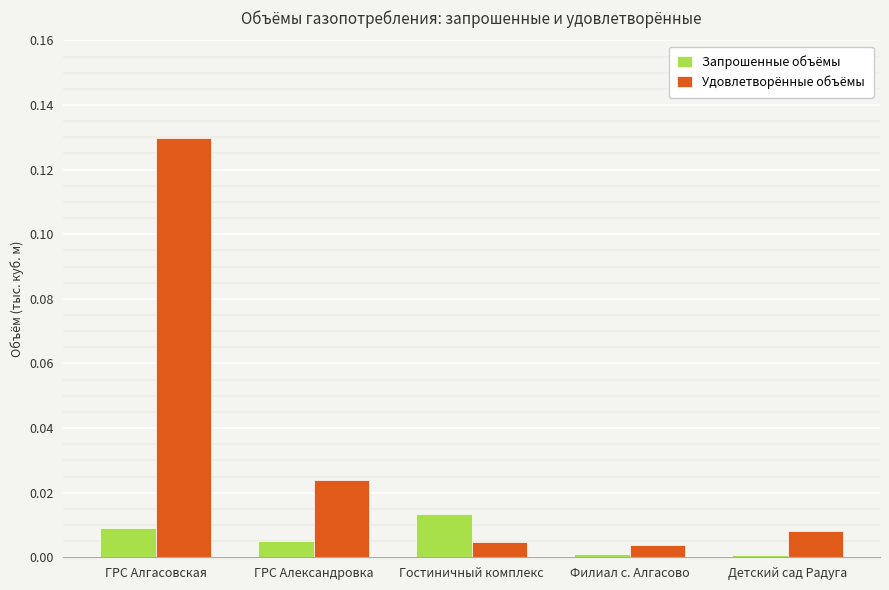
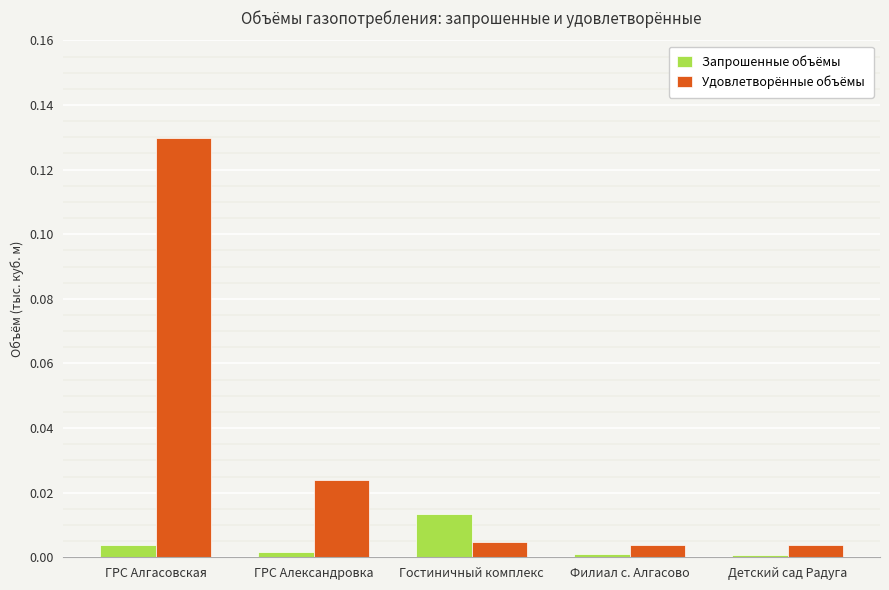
Запрошенные объёмы, ГРС Алгасовская: 0.009 -> 0.004
Запрошенные объёмы, ГРС Александровка: 0.005 -> 0.002
Удовлетворённые объёмы, Детский сад Радуга: 0.008 -> 0.004
